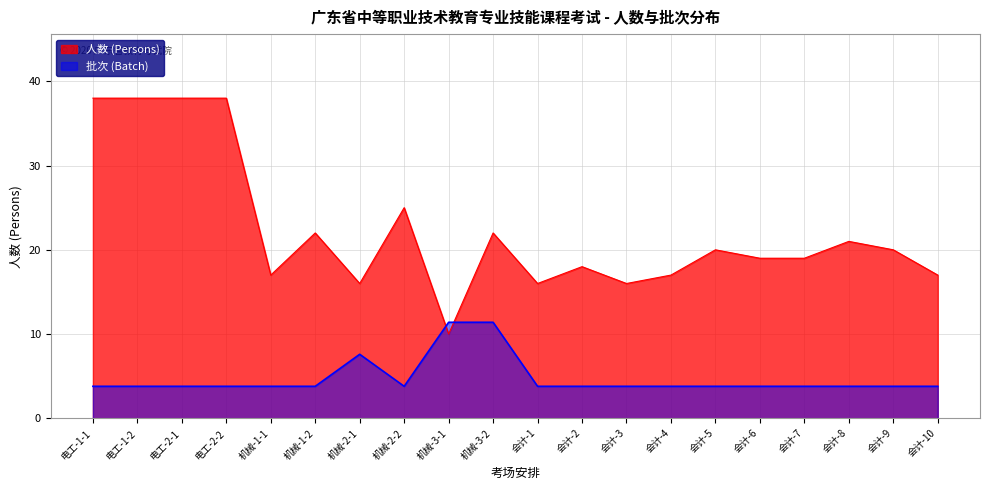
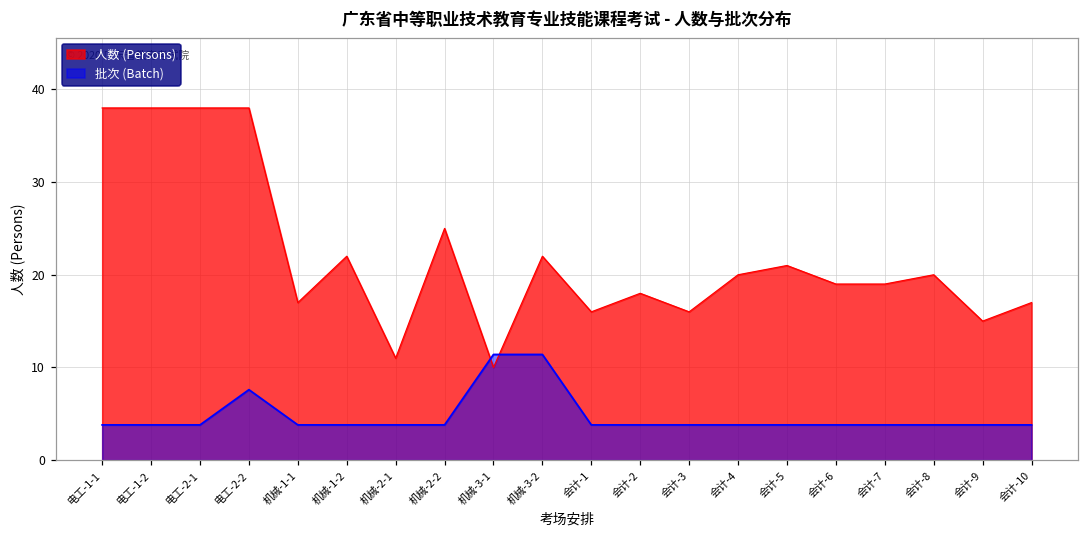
批次 (Batch), 电工-2-2: 4 -> 8
人数 (Persons), 机械-2-1: 16 -> 11
批次 (Batch), 机械-2-1: 8 -> 4
人数 (Persons), 会计-4: 17 -> 20
人数 (Persons), 会计-5: 20 -> 21
人数 (Persons), 会计-8: 21 -> 20
人数 (Persons), 会计-9: 20 -> 15
